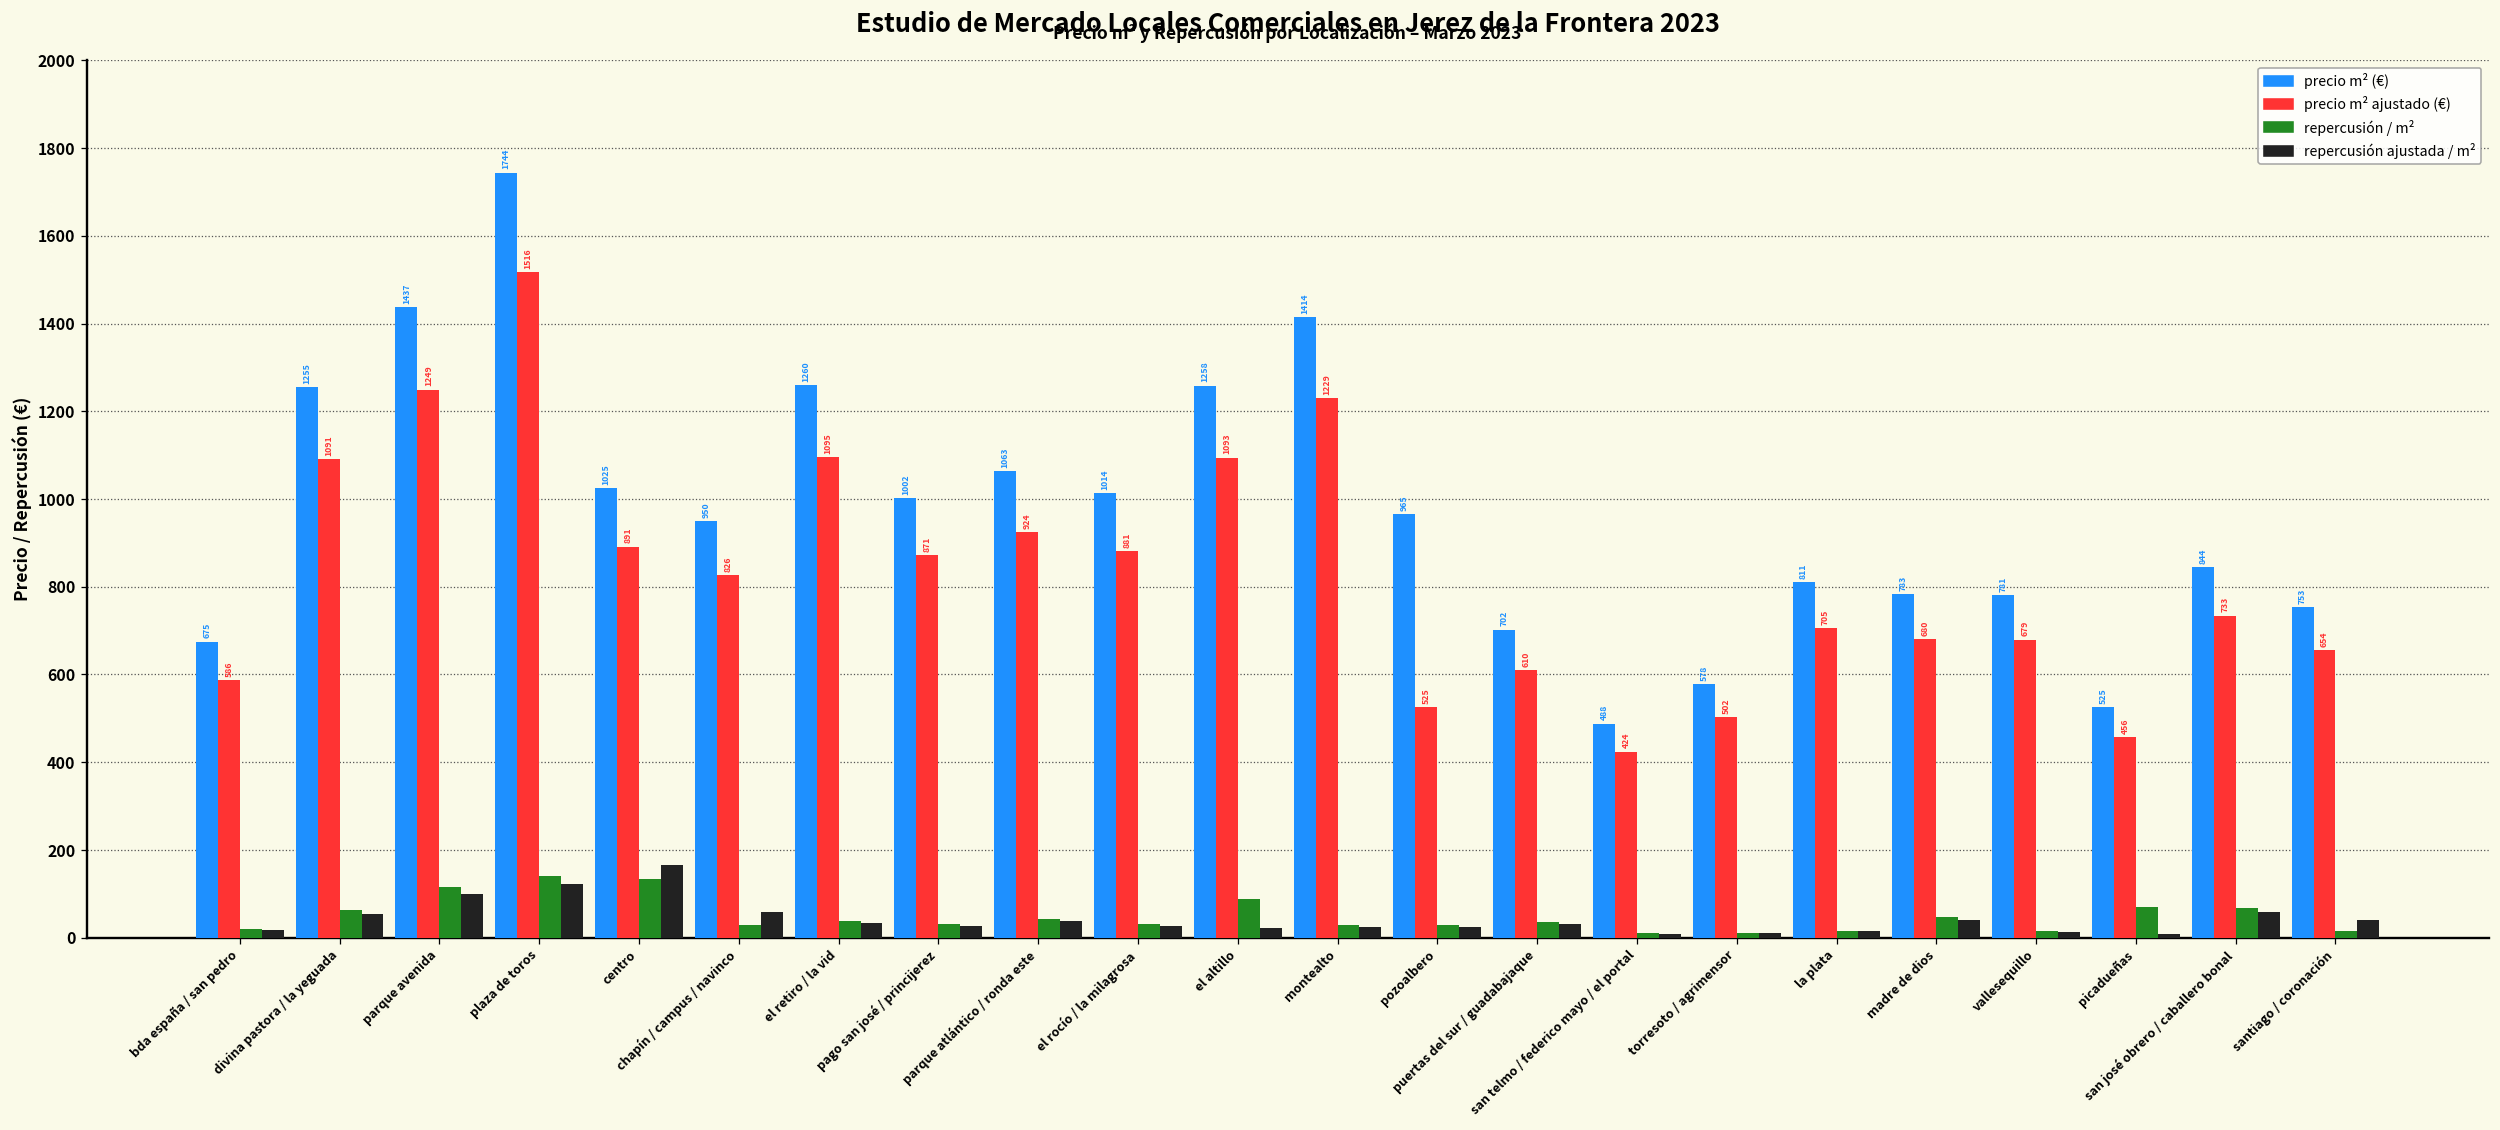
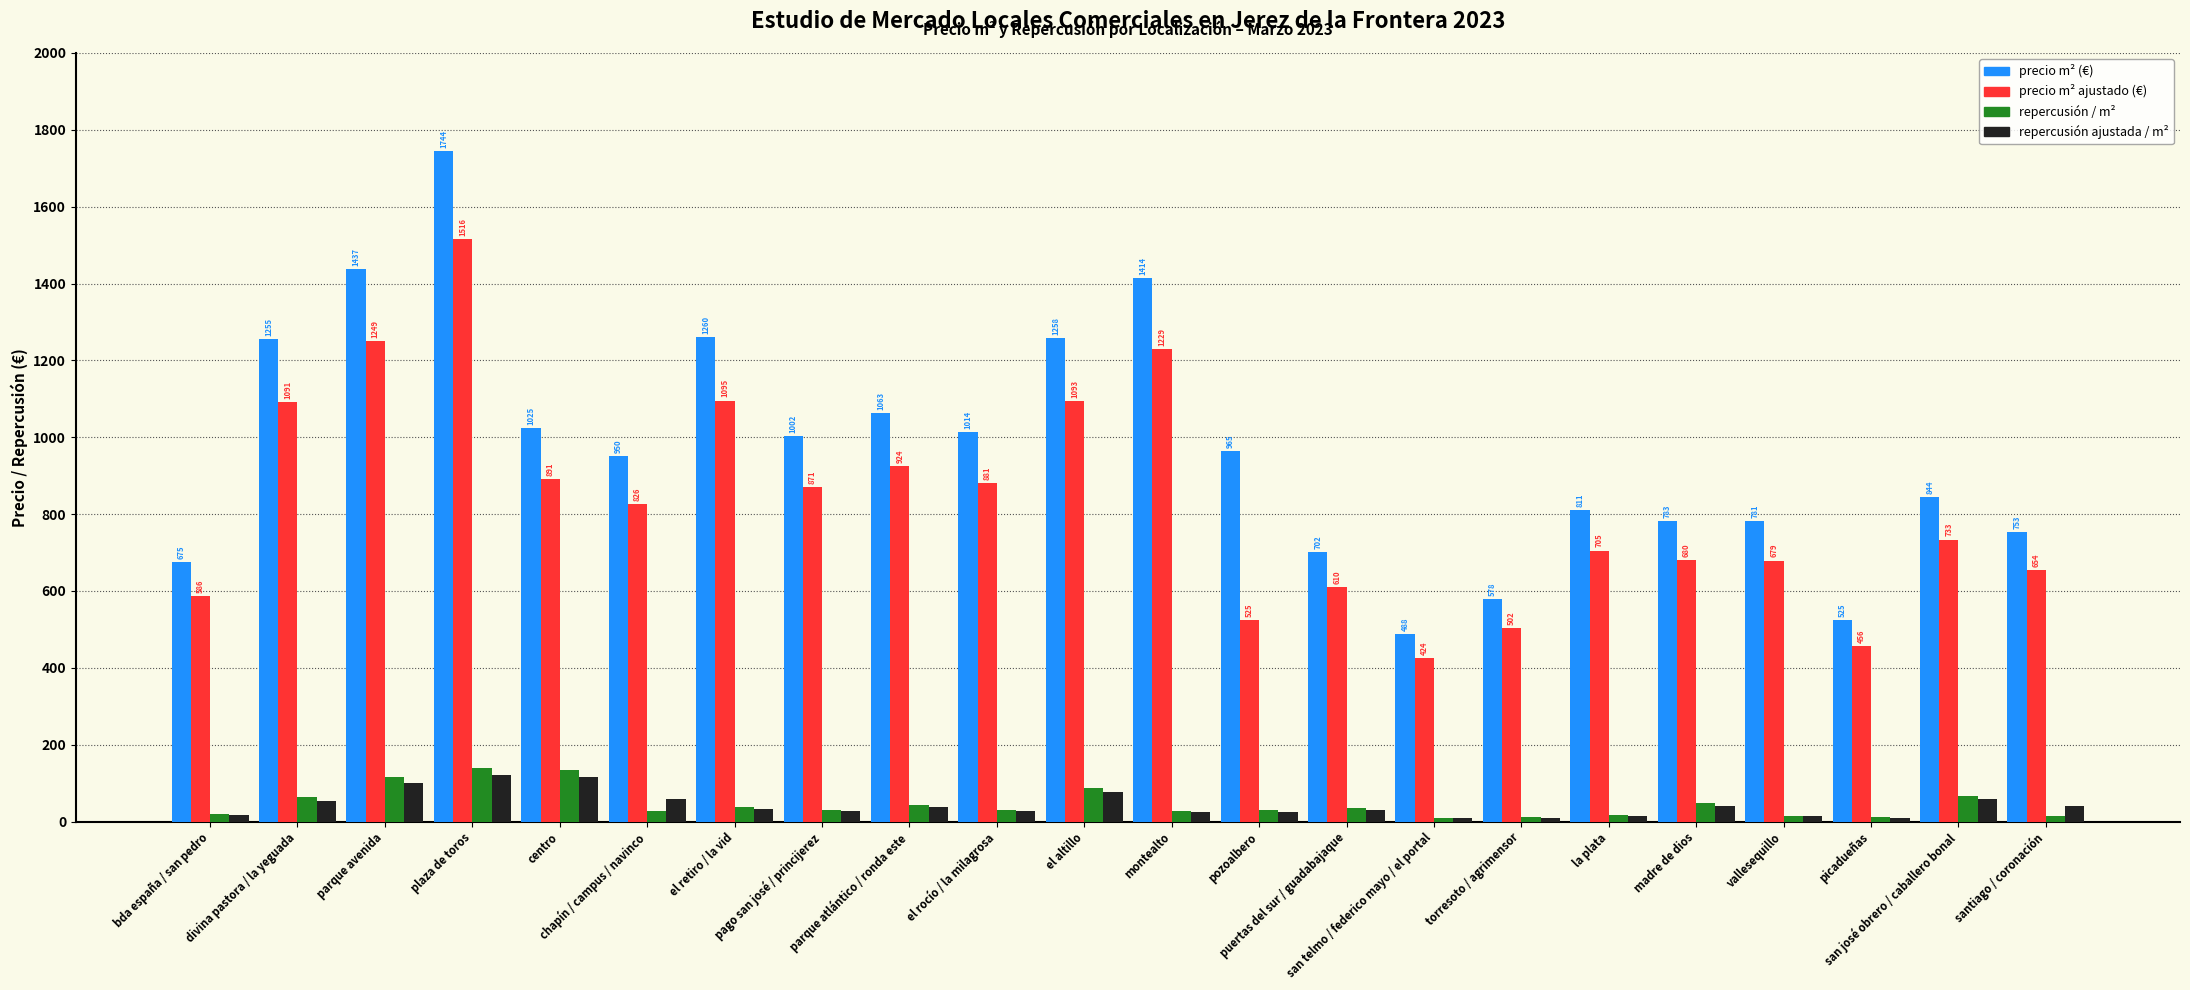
repercusión ajustada / m², centro: 170 -> 120
repercusión ajustada / m², el altillo: 20 -> 80
repercusión / m², picadueñas: 70 -> 10
